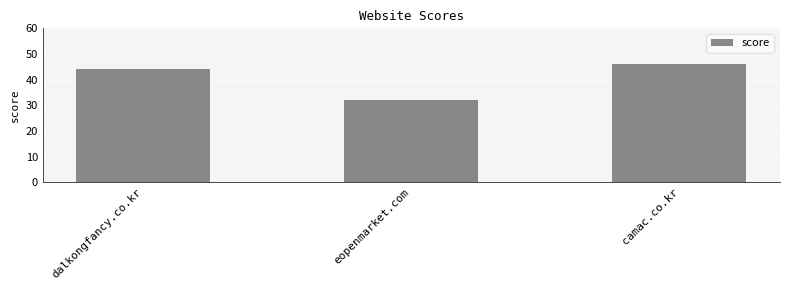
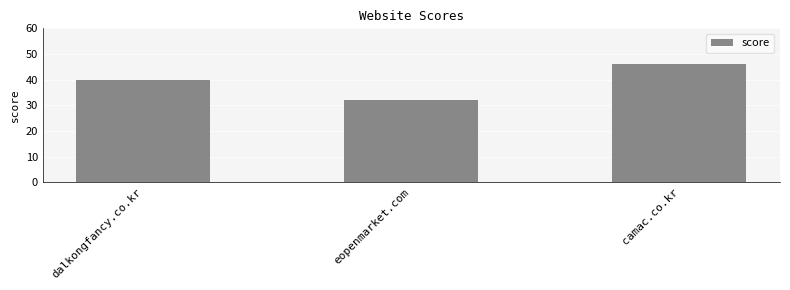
dalkongfancy.co.kr: 44 -> 40
